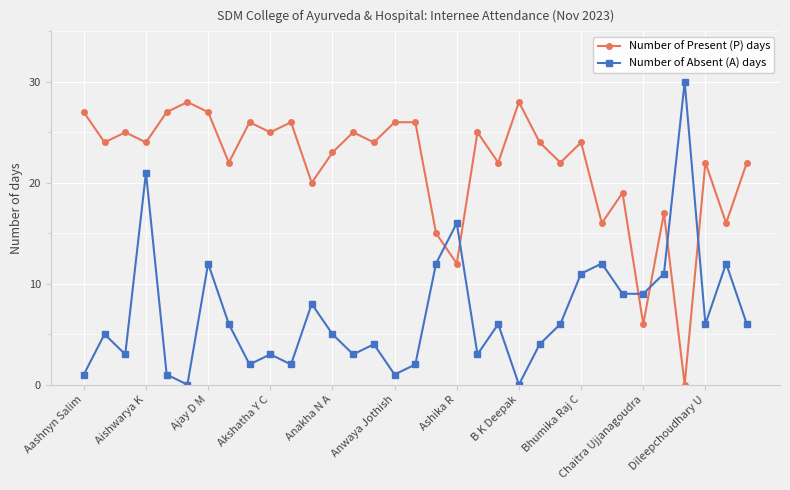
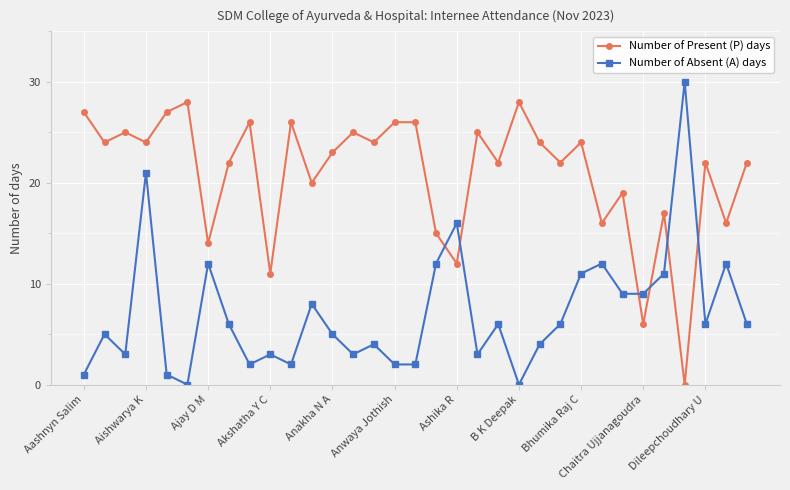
Number of Present (P) days, Ajay D M: 27 -> 14
Number of Present (P) days, Akshatha Y C: 25 -> 11
Number of Absent (A) days, Anwaya Jothish: 1 -> 2
